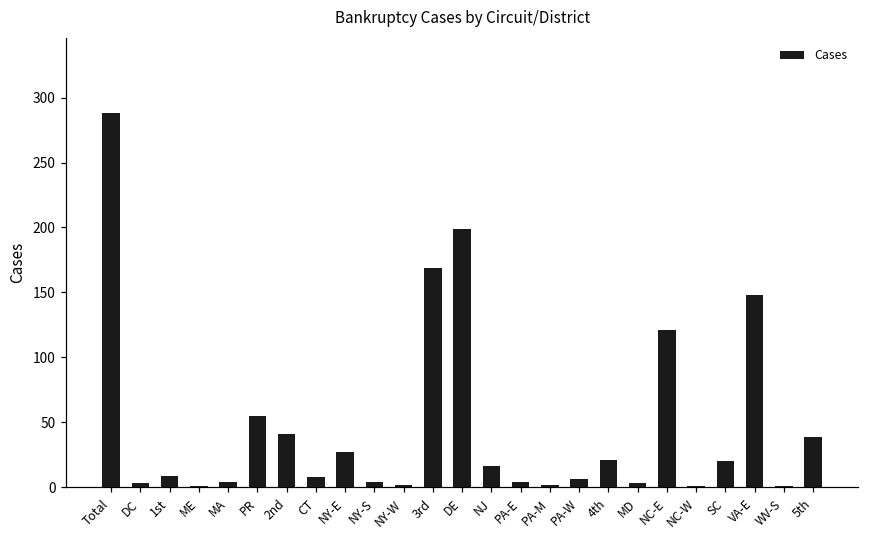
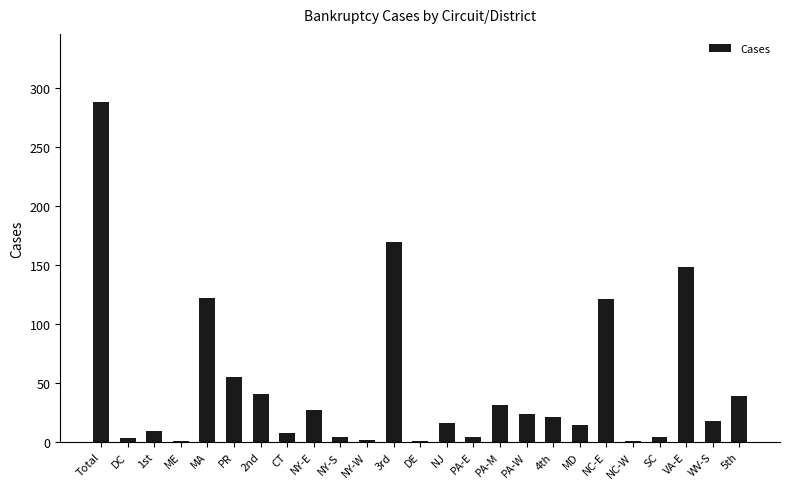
MA: 4 -> 122
DE: 199 -> 1
PA-M: 2 -> 31
PA-W: 6 -> 24
MD: 3 -> 14
SC: 20 -> 4
WV-S: 1 -> 18
